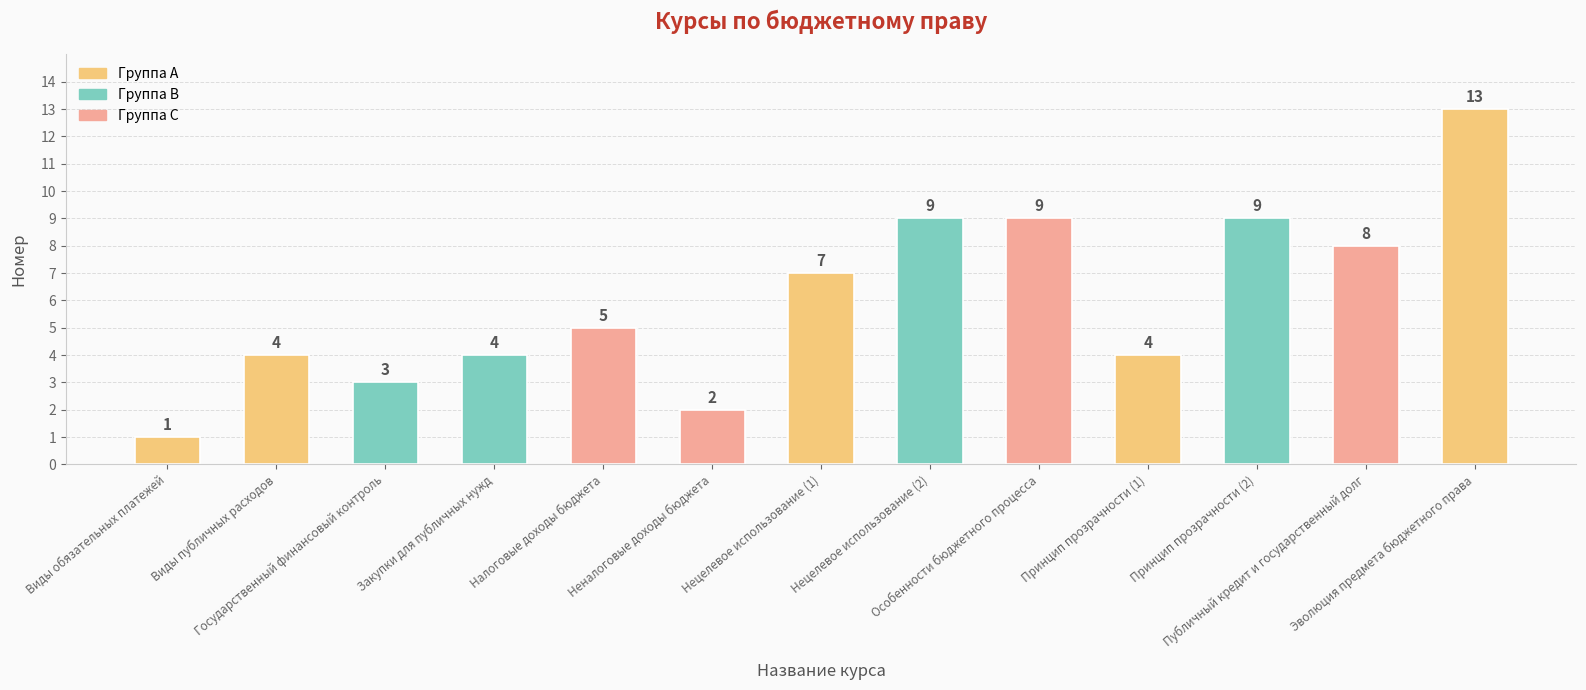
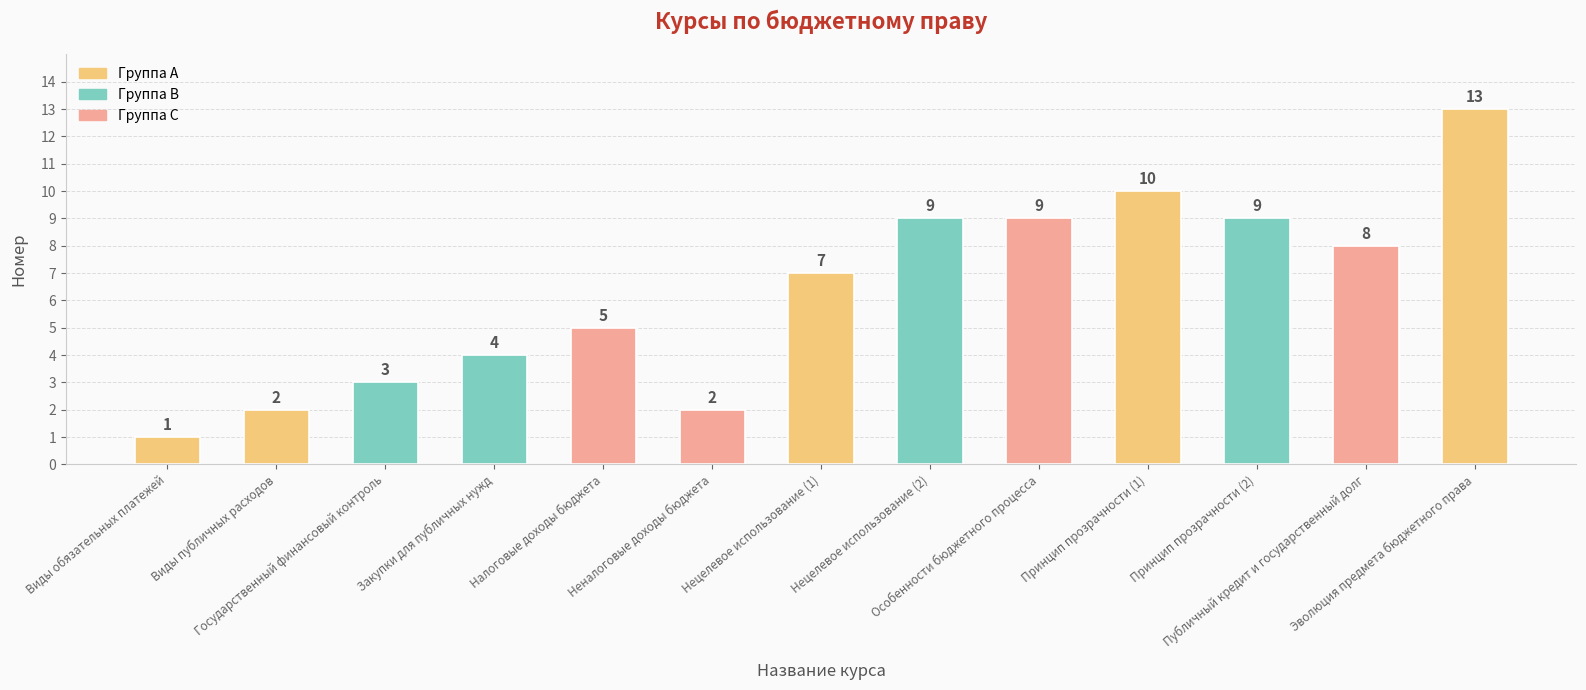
Виды публичных расходов: 4 -> 2
Принцип прозрачности (1): 4 -> 10
